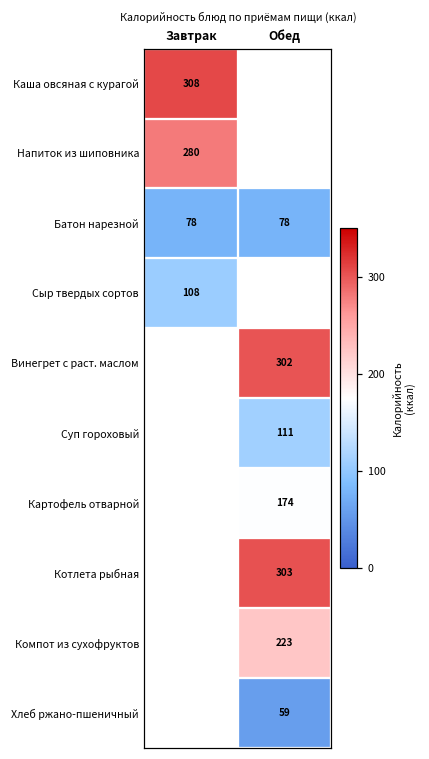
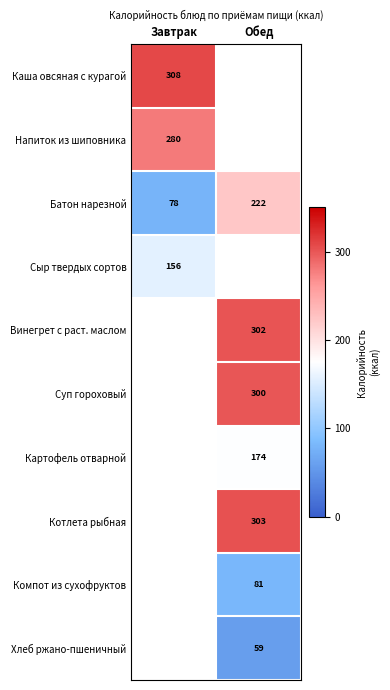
Батон нарезной, Обед: 78 -> 222
Сыр твердых сортов, Завтрак: 108 -> 156
Суп гороховый, Обед: 111 -> 300
Компот из сухофруктов, Обед: 223 -> 81
